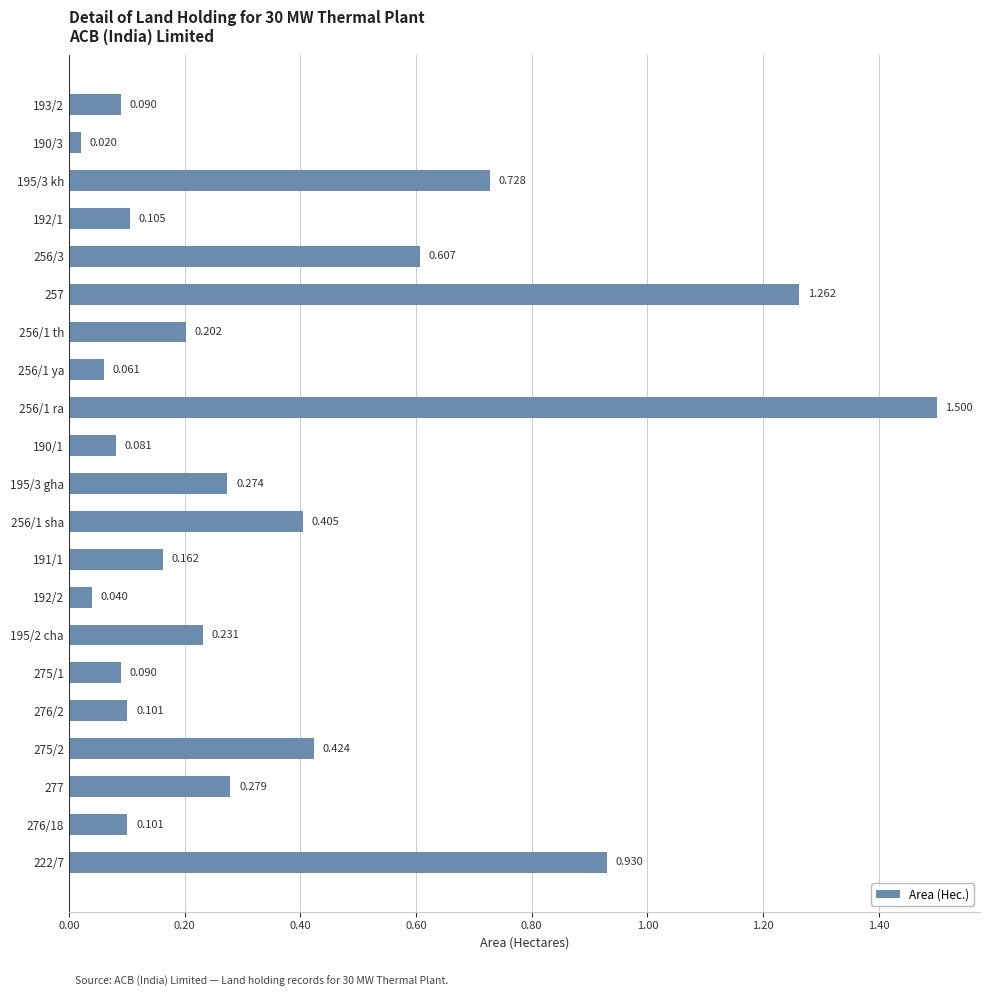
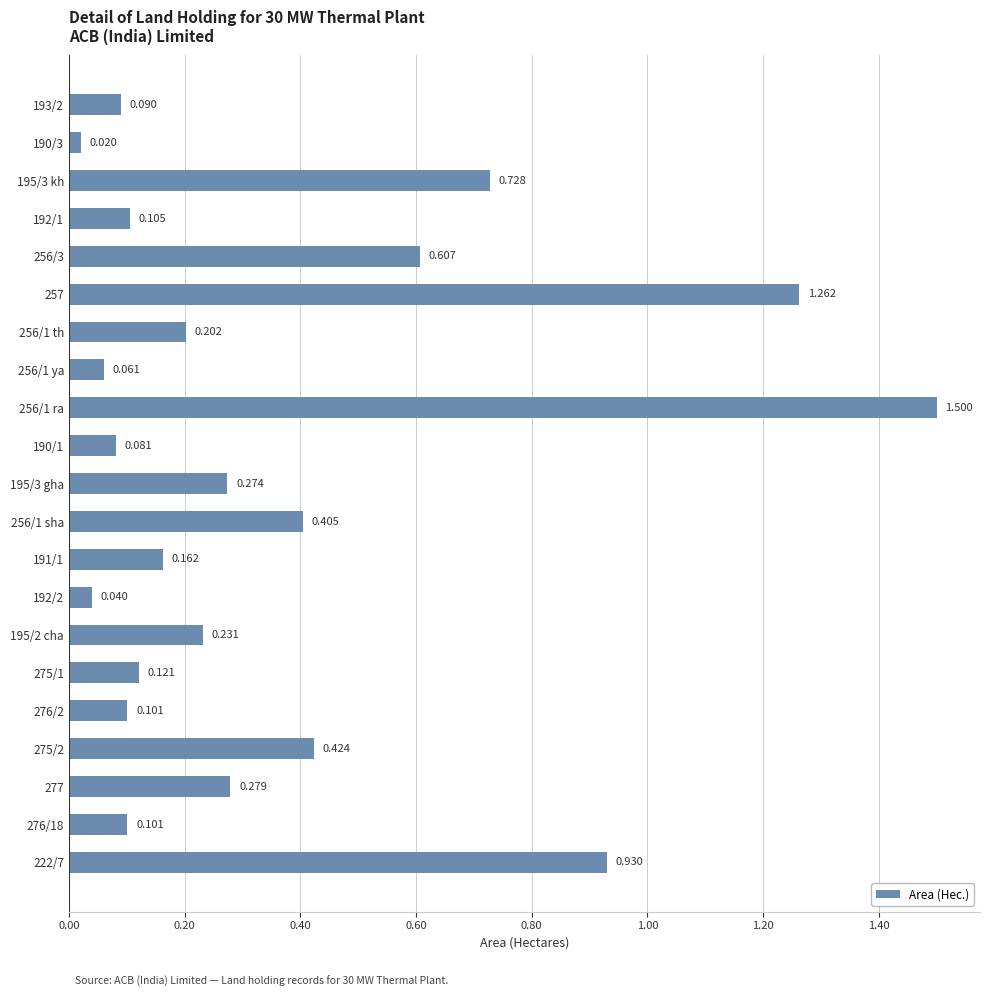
275/1: 0.090 -> 0.121
